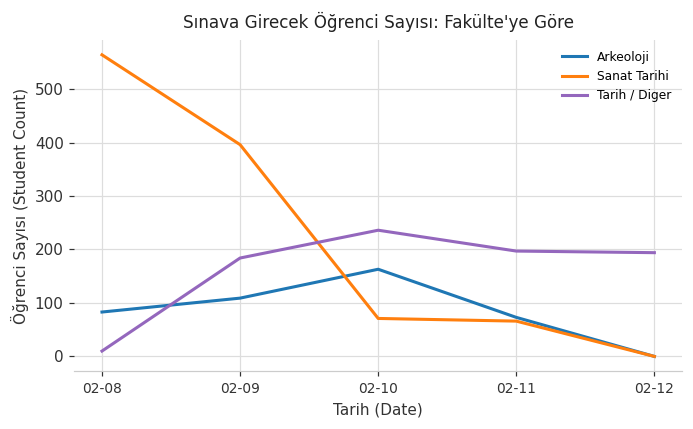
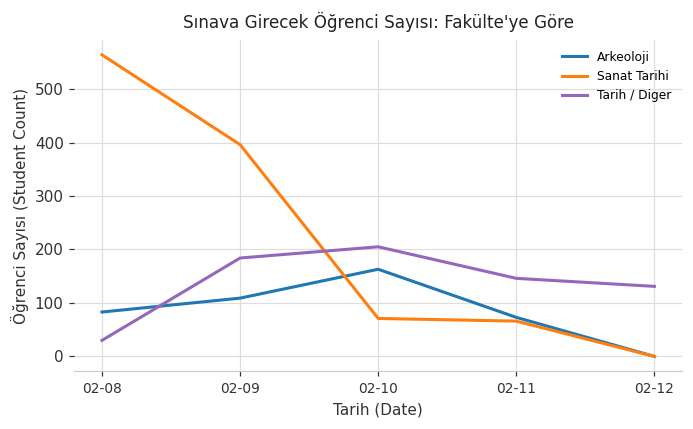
Tarih / Diger, 02-08: 10 -> 30
Tarih / Diger, 02-10: 240 -> 210
Tarih / Diger, 02-11: 200 -> 150
Tarih / Diger, 02-12: 190 -> 130
